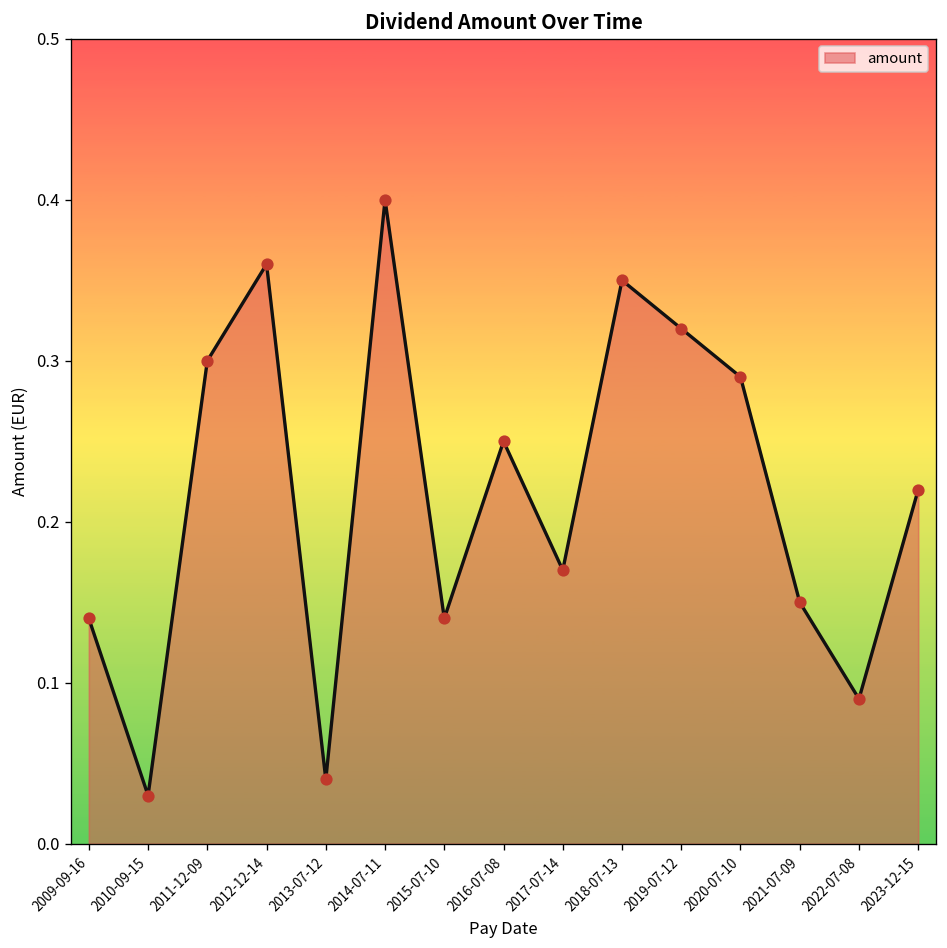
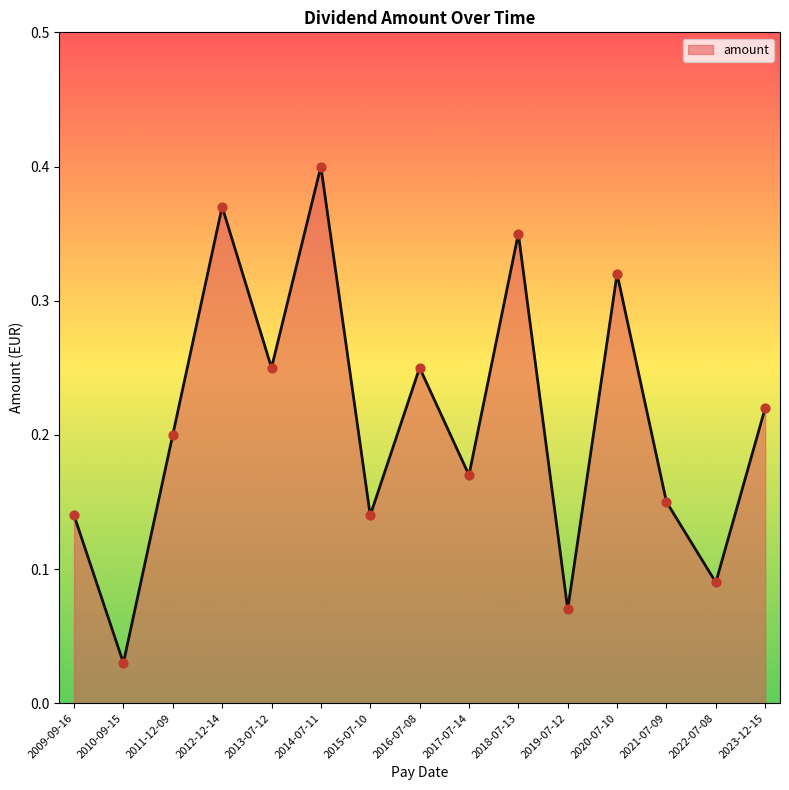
2011-12-09: 0.3 -> 0.2
2012-12-14: 0.36 -> 0.37
2013-07-12: 0.04 -> 0.25
2019-07-12: 0.32 -> 0.07
2020-07-10: 0.29 -> 0.32
